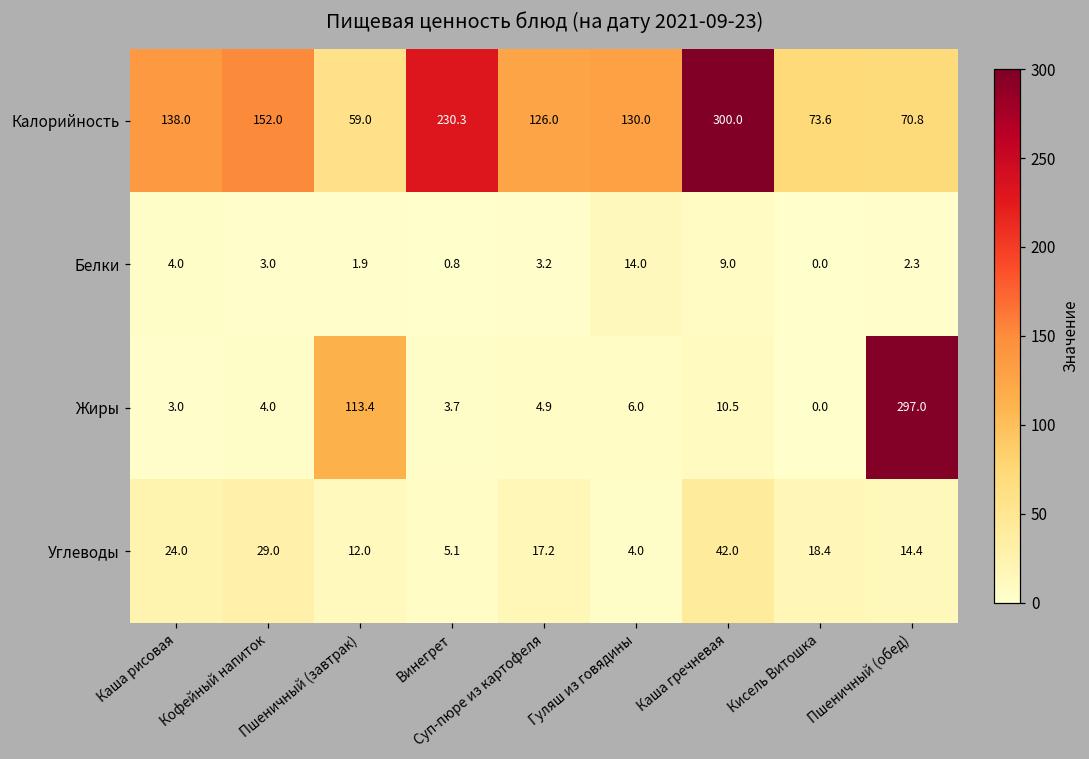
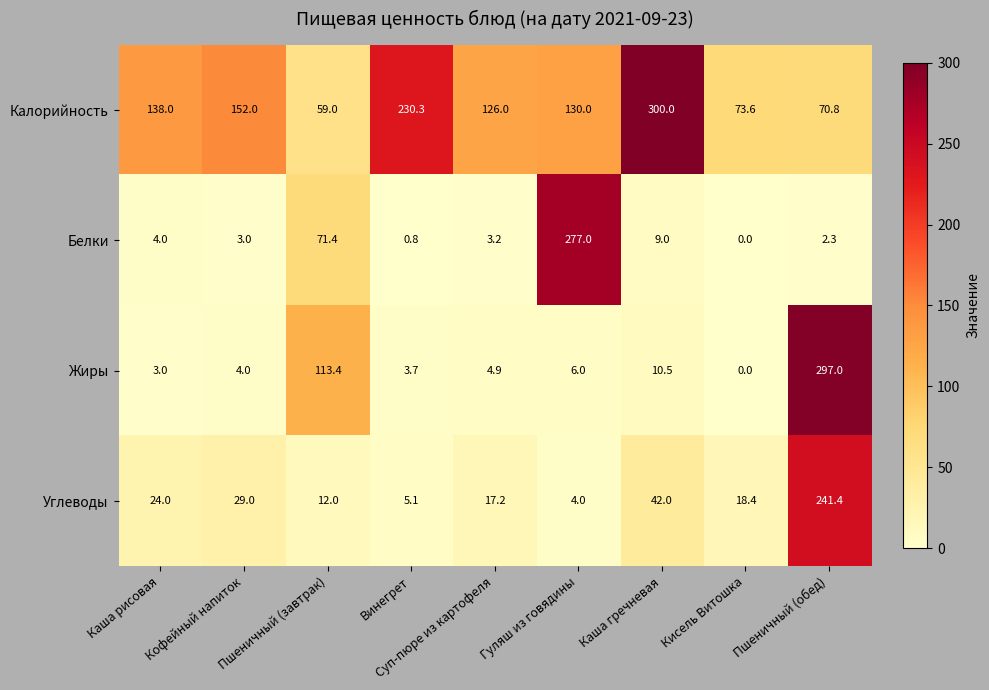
Белки, Пшеничный (завтрак): 1.9 -> 71.4
Белки, Гуляш из говядины: 14.0 -> 277.0
Углеводы, Пшеничный (обед): 14.4 -> 241.4
